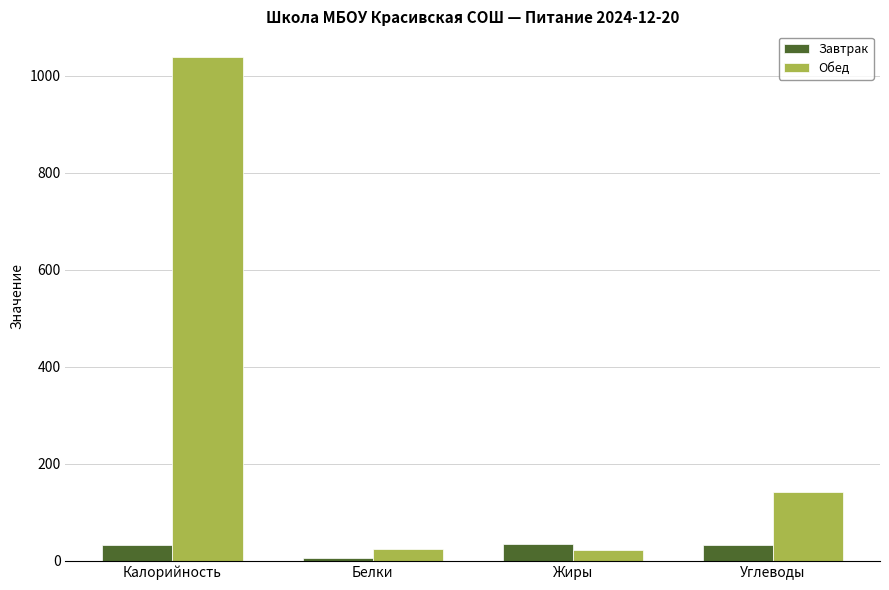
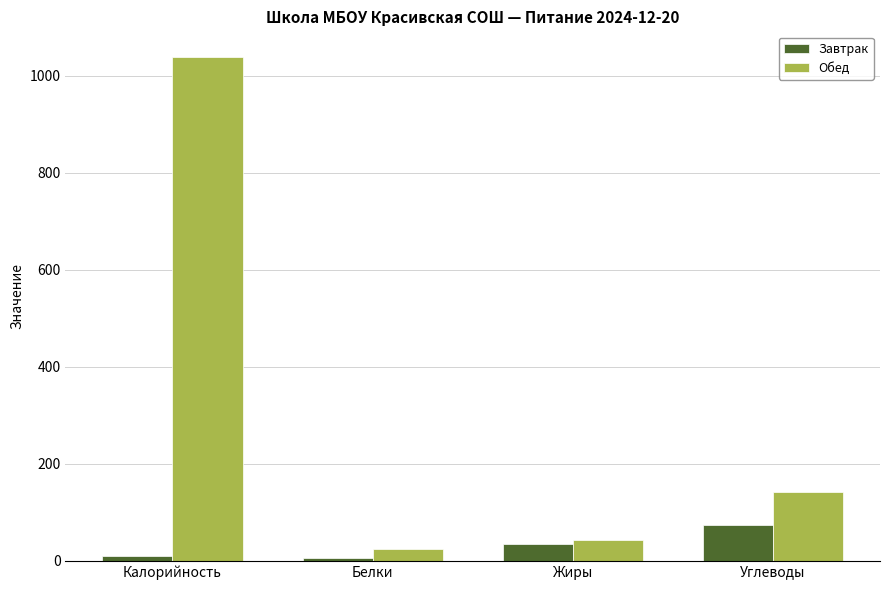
Завтрак, Калорийность: 30 -> 10
Обед, Жиры: 20 -> 40
Завтрак, Углеводы: 30 -> 70
